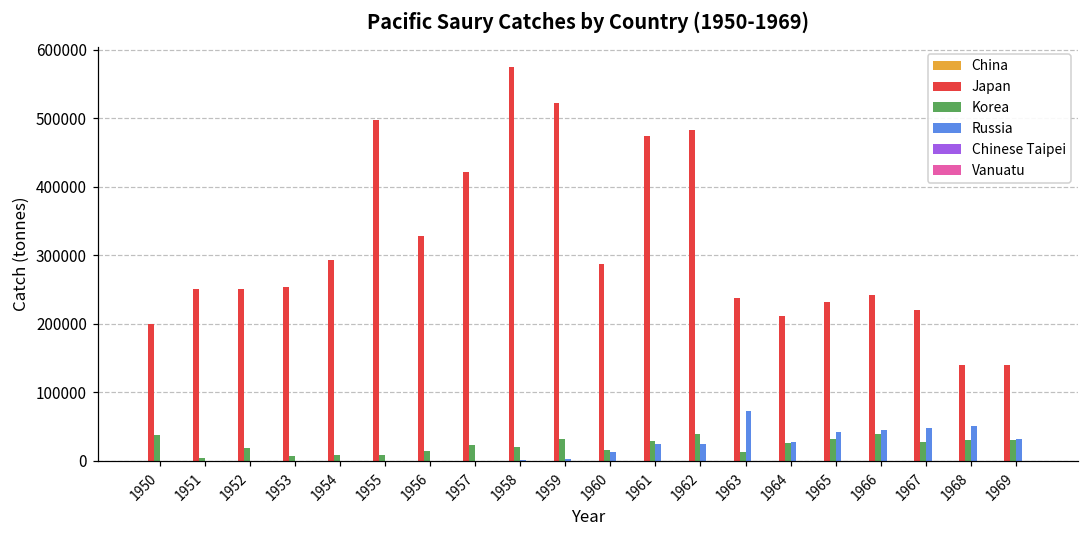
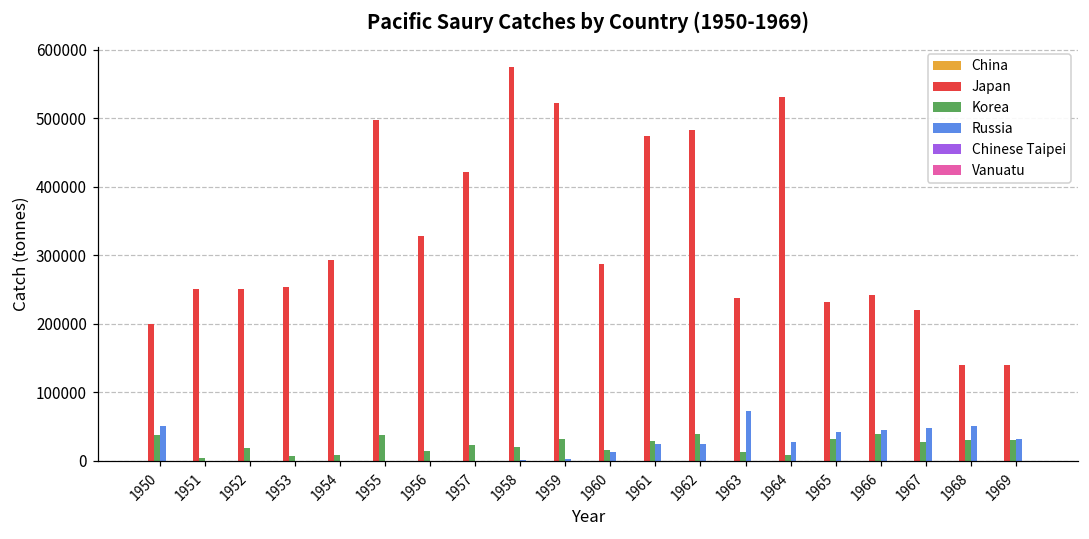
Russia, 1950: 0 -> 50000
Korea, 1955: 10000 -> 40000
Japan, 1964: 210000 -> 530000
Korea, 1964: 30000 -> 10000
